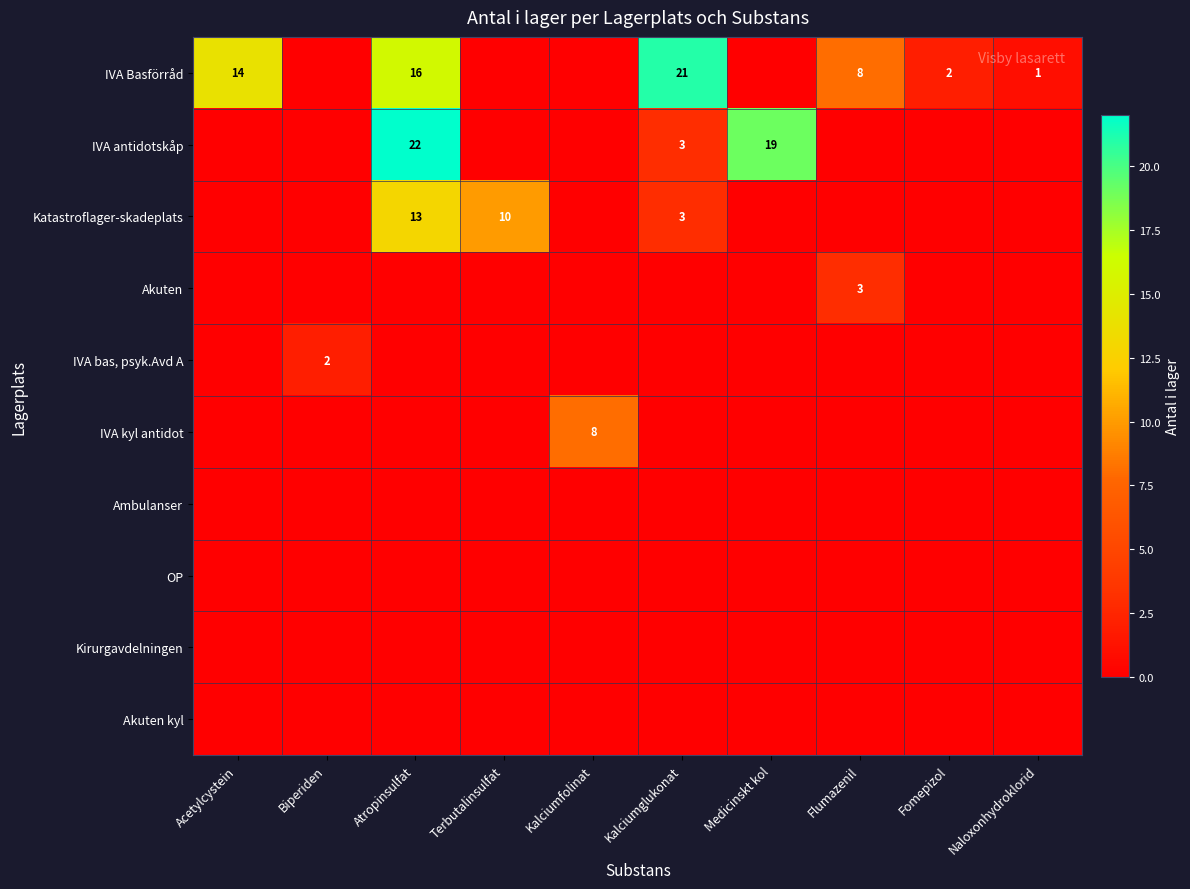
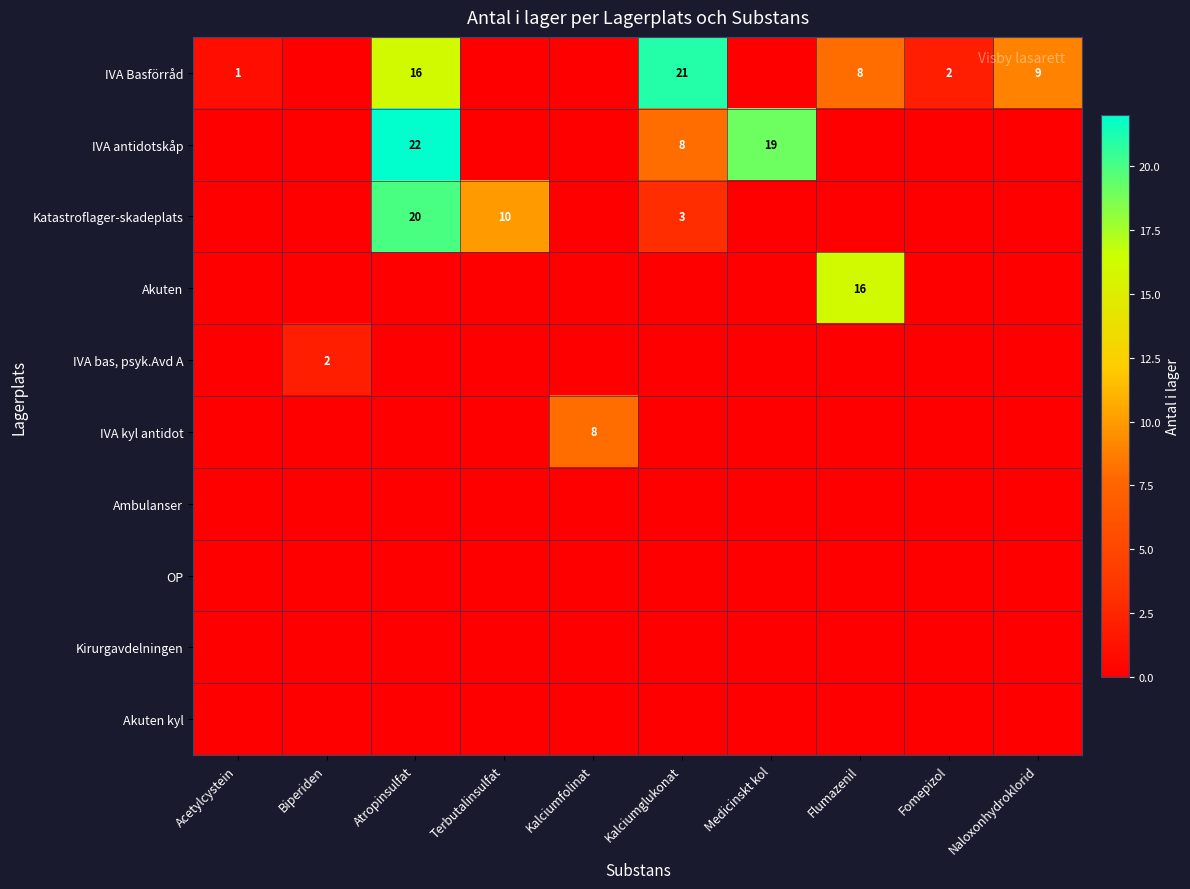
IVA Basförråd, Acetylcystein: 14 -> 1
IVA Basförråd, Naloxonhydroklorid: 1 -> 9
IVA antidotskåp, Kalciumglukonat: 3 -> 8
Katastroflager-skadeplats, Atropinsulfat: 13 -> 20
Akuten, Flumazenil: 3 -> 16
